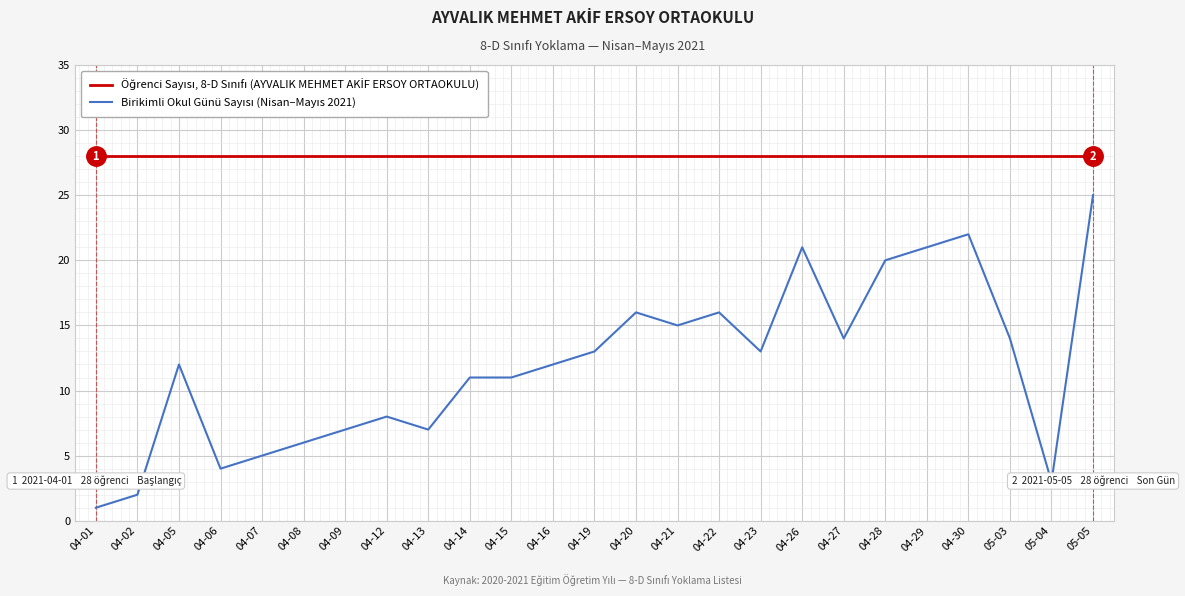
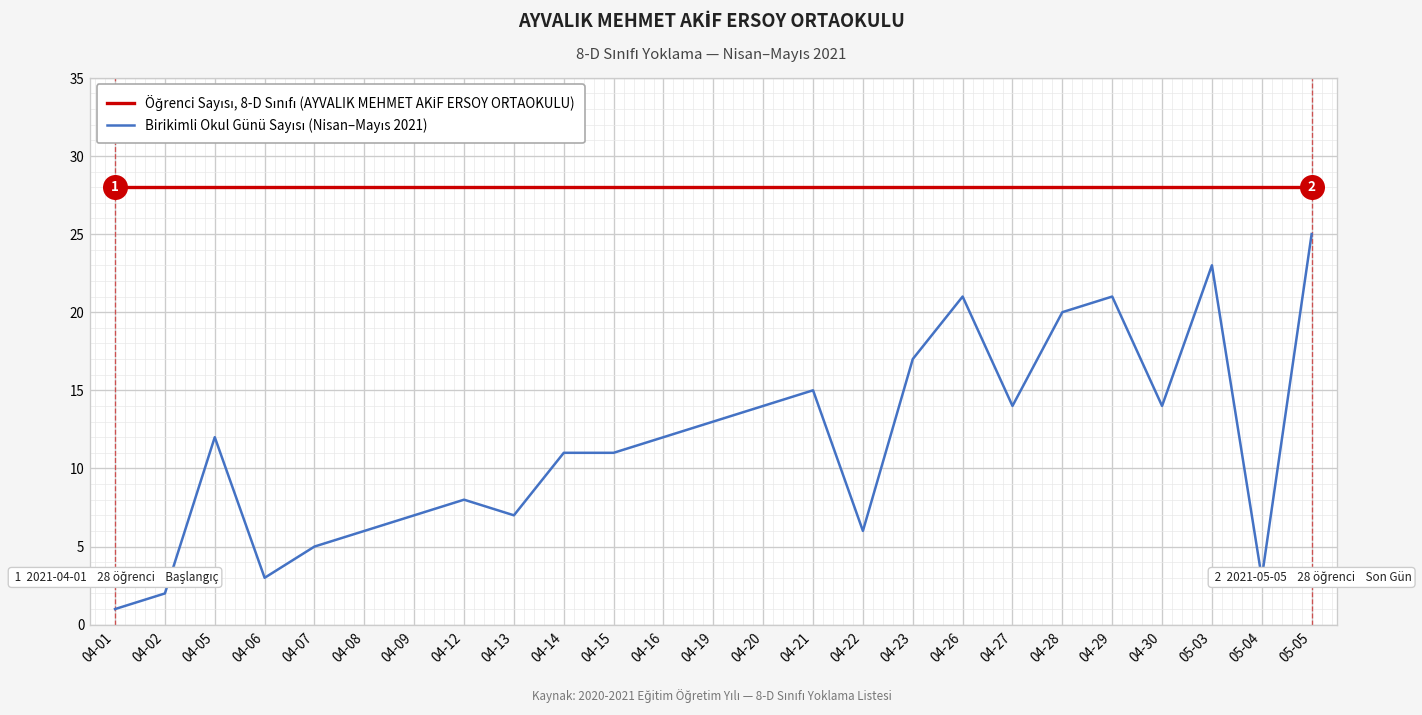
Birikimli Okul Günü Sayısı (Nisan–Mayıs 2021), 04-06: 4 -> 3
Birikimli Okul Günü Sayısı (Nisan–Mayıs 2021), 04-20: 16 -> 14
Birikimli Okul Günü Sayısı (Nisan–Mayıs 2021), 04-22: 16 -> 6
Birikimli Okul Günü Sayısı (Nisan–Mayıs 2021), 04-23: 13 -> 17
Birikimli Okul Günü Sayısı (Nisan–Mayıs 2021), 04-30: 22 -> 14
Birikimli Okul Günü Sayısı (Nisan–Mayıs 2021), 05-03: 14 -> 23
